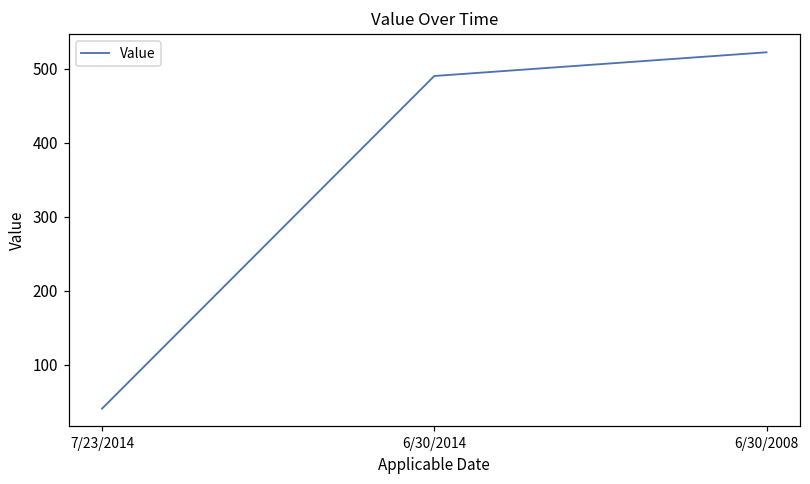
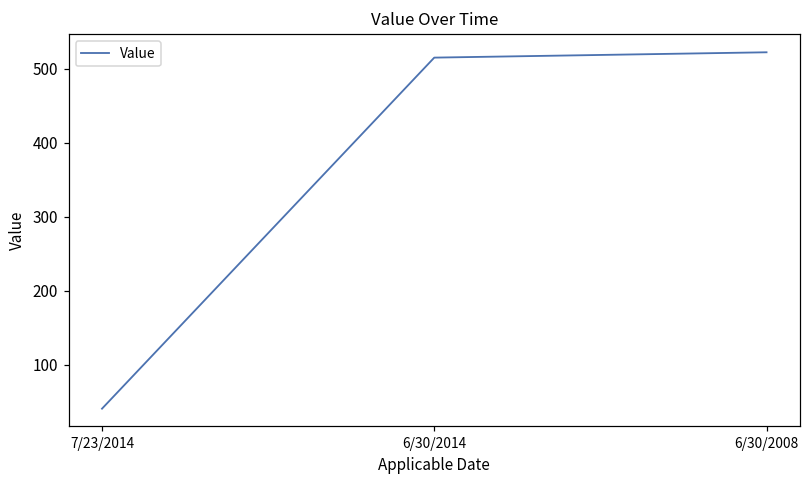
6/30/2014: 490 -> 510
